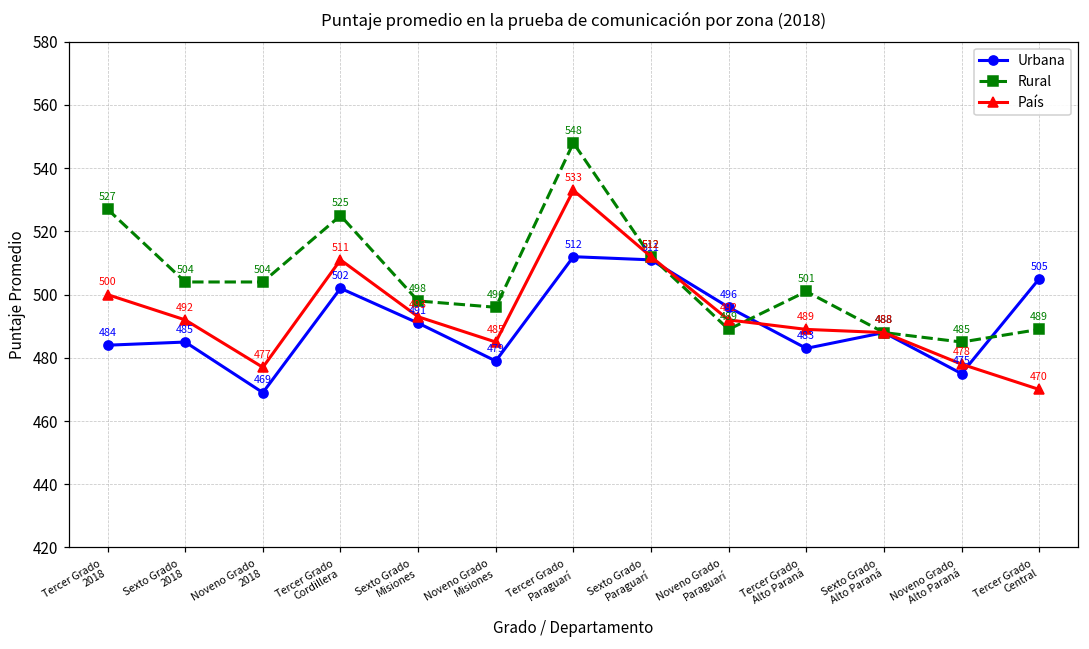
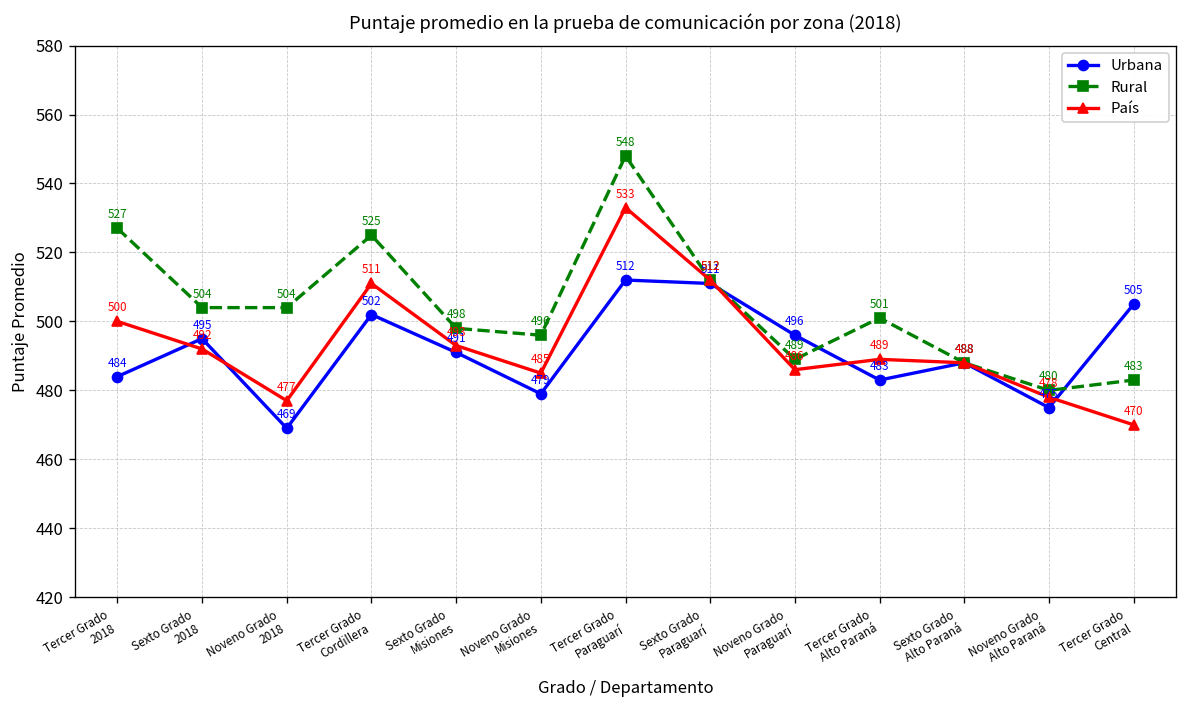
Urbana, Sexto Grado 2018: 485 -> 495
País, Noveno Grado Paraguarí: 492 -> 486
Rural, Noveno Grado Alto Paraná: 485 -> 480
Rural, Tercer Grado Central: 489 -> 483
